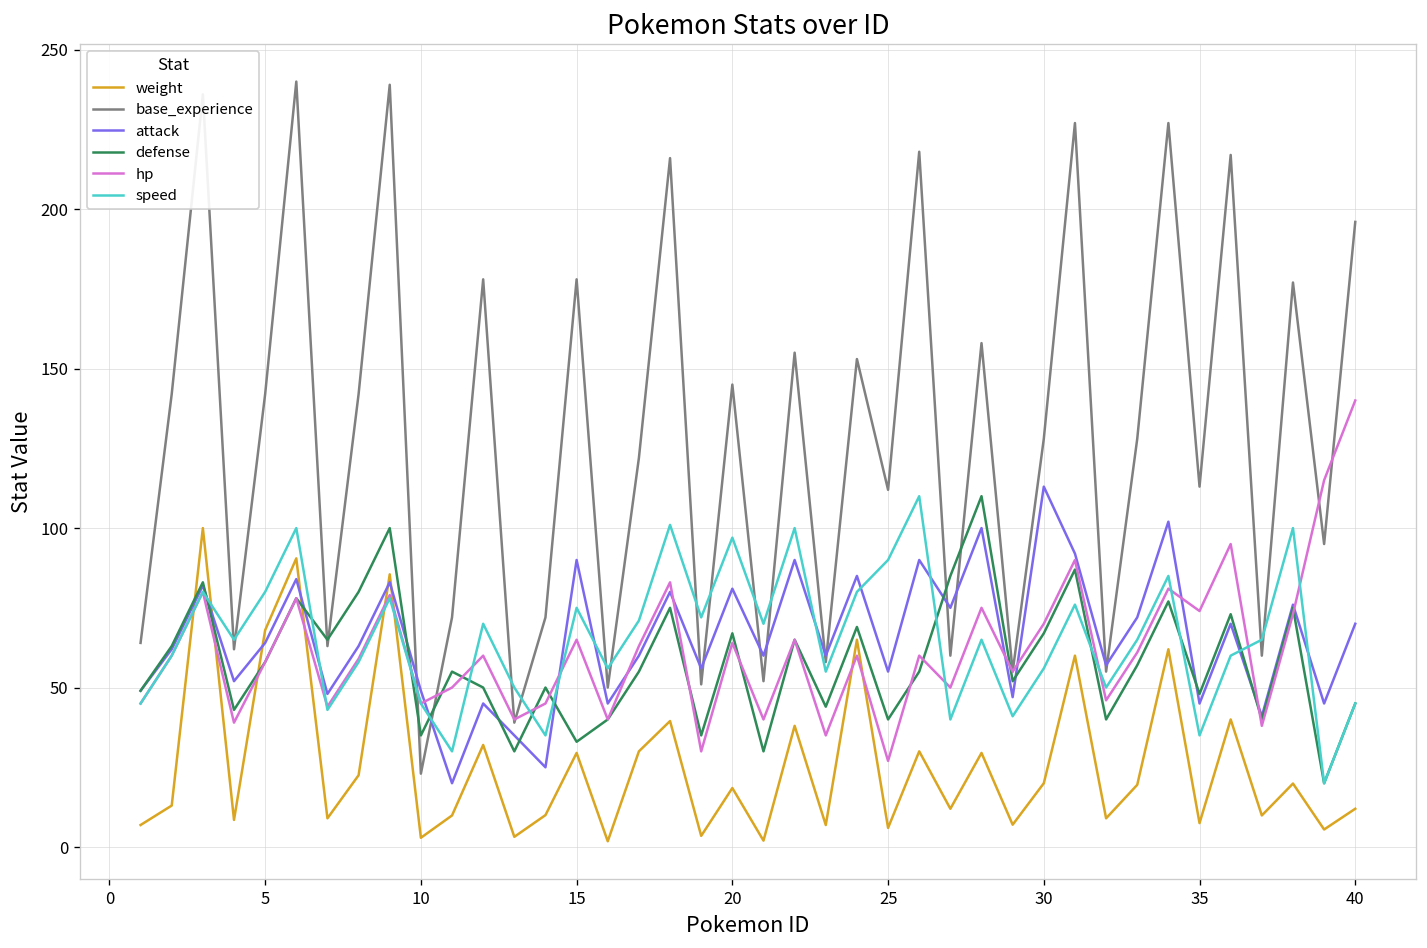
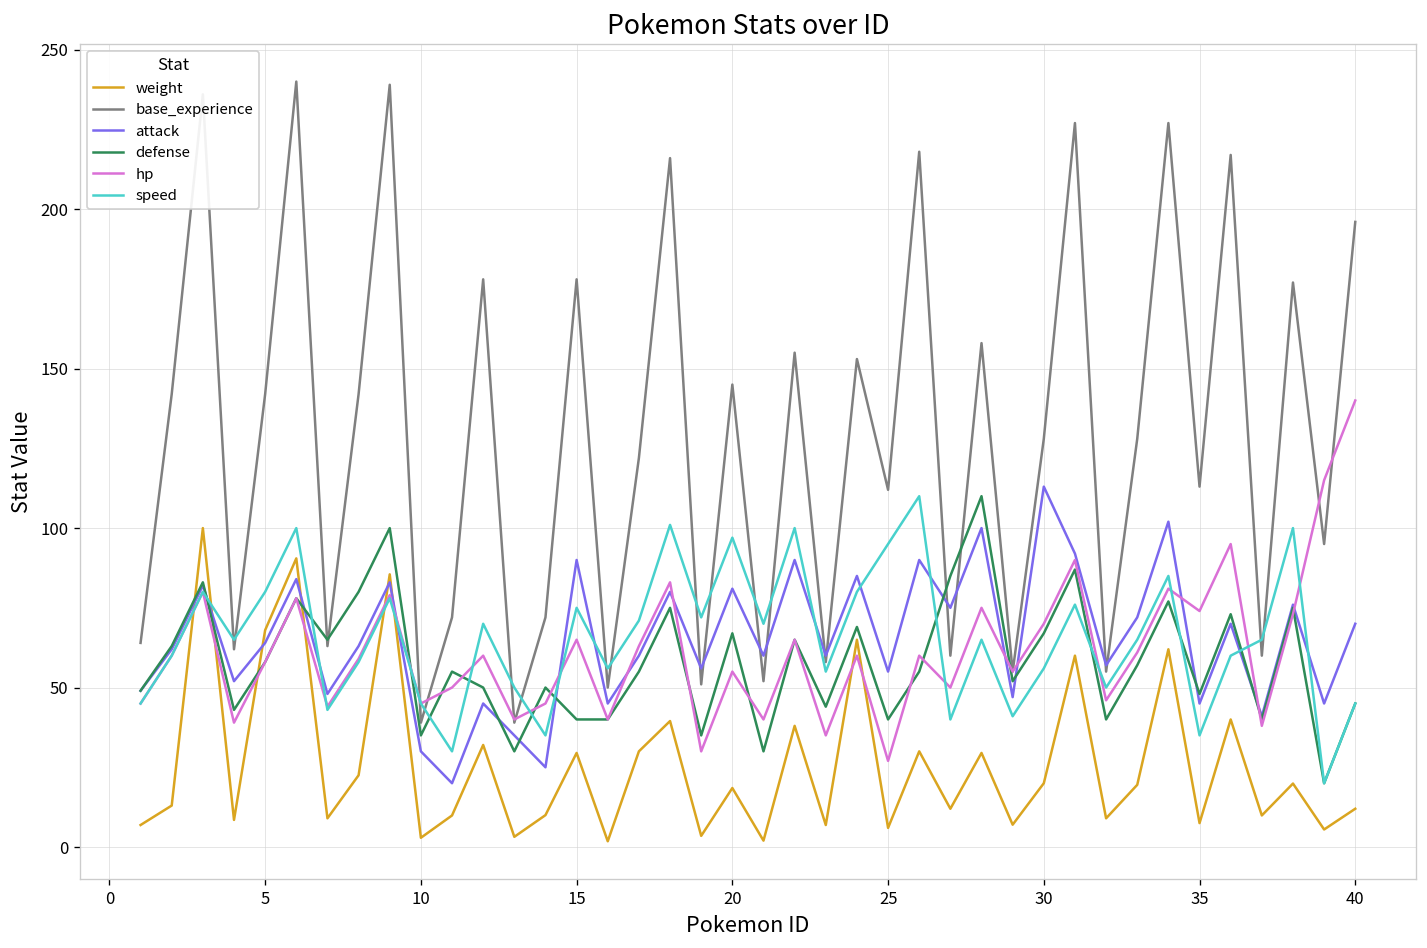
base_experience, 10: 23 -> 39
attack, 10: 49 -> 30
defense, 15: 33 -> 40
hp, 20: 64 -> 55
speed, 25: 90 -> 95
